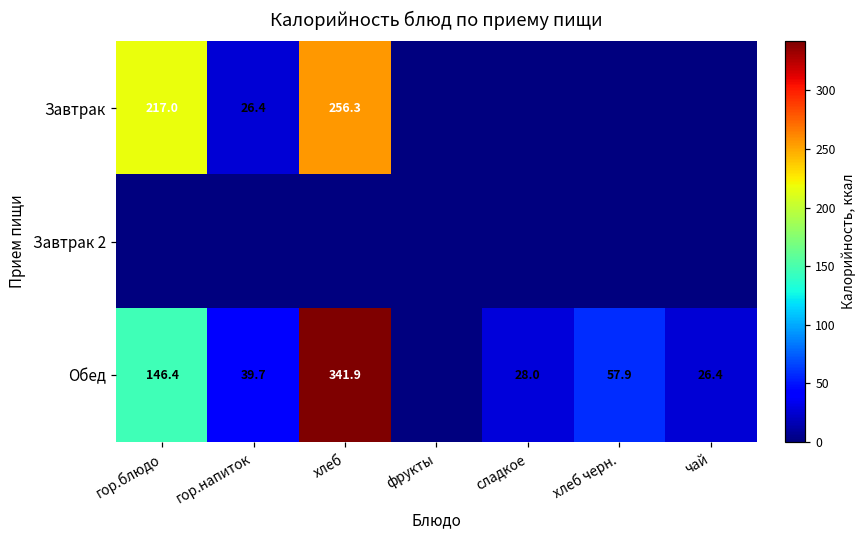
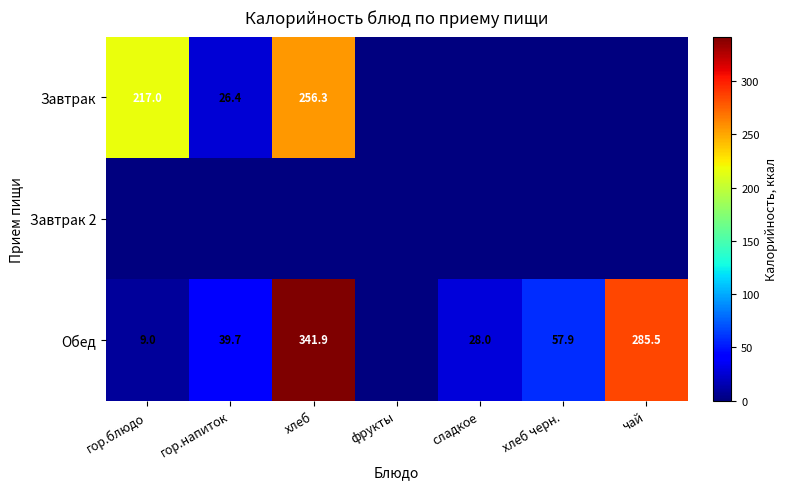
Обед, гор.блюдо: 146.4 -> 9.0
Обед, чай: 26.4 -> 285.5
